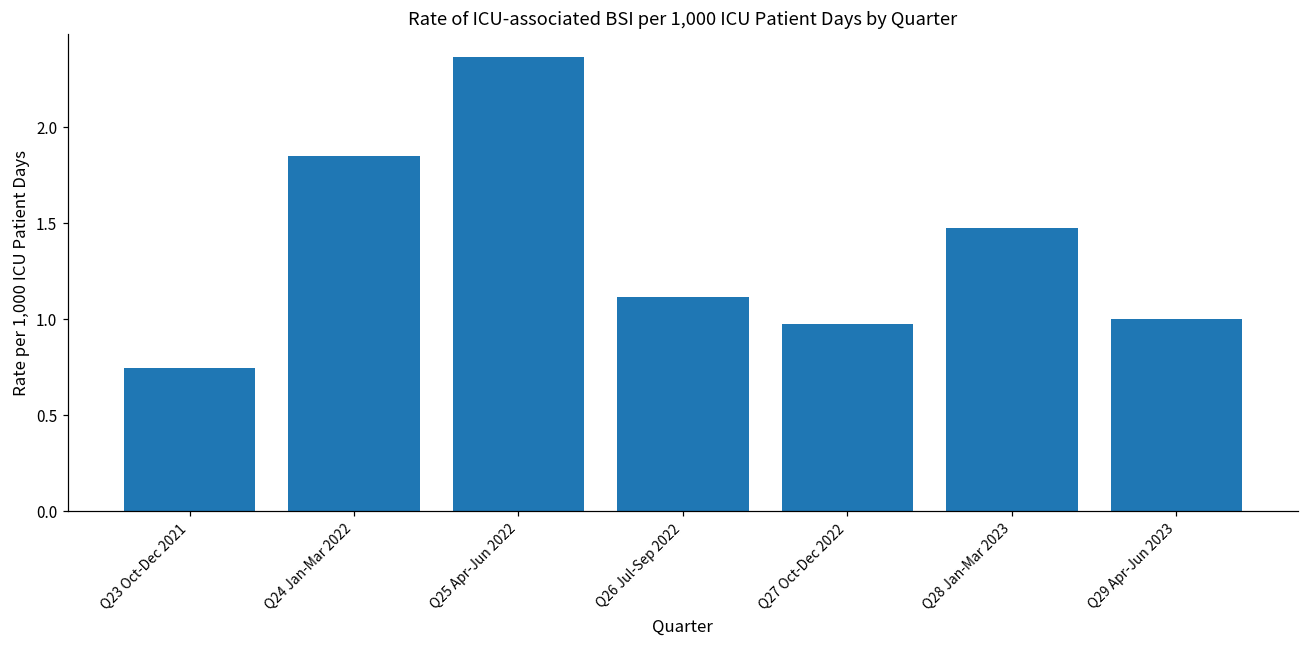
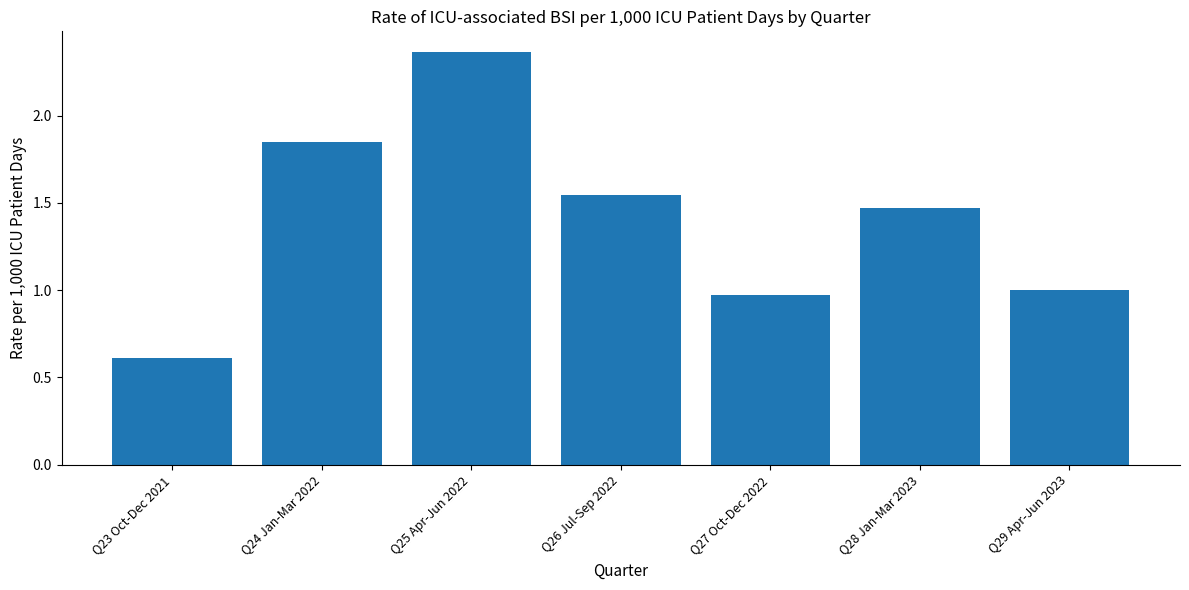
Q23 Oct-Dec 2021: 0.75 -> 0.61
Q26 Jul-Sep 2022: 1.11 -> 1.55
